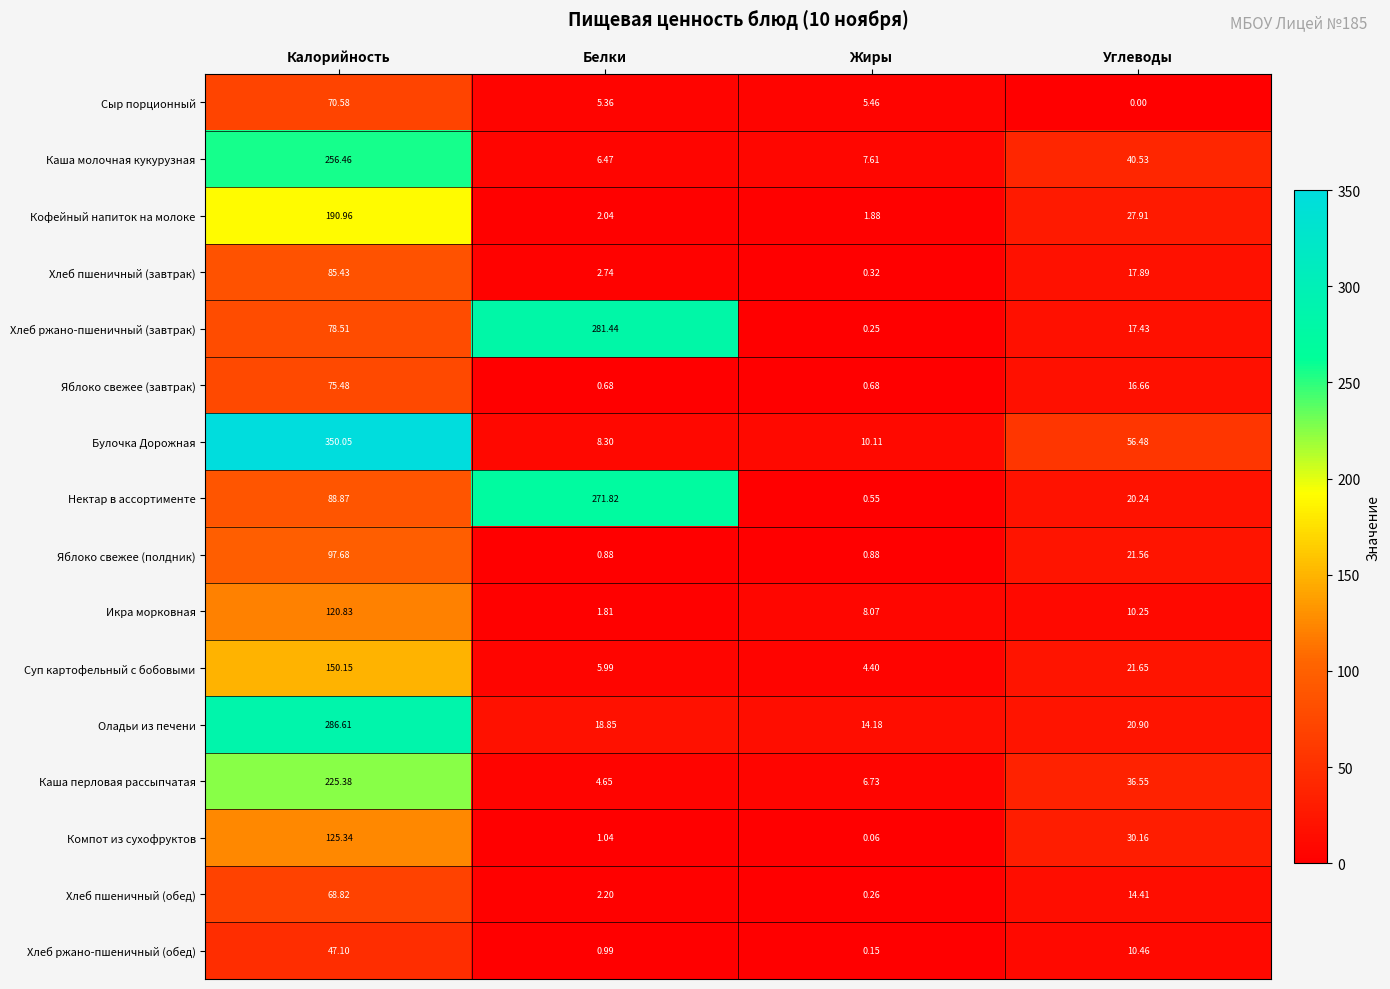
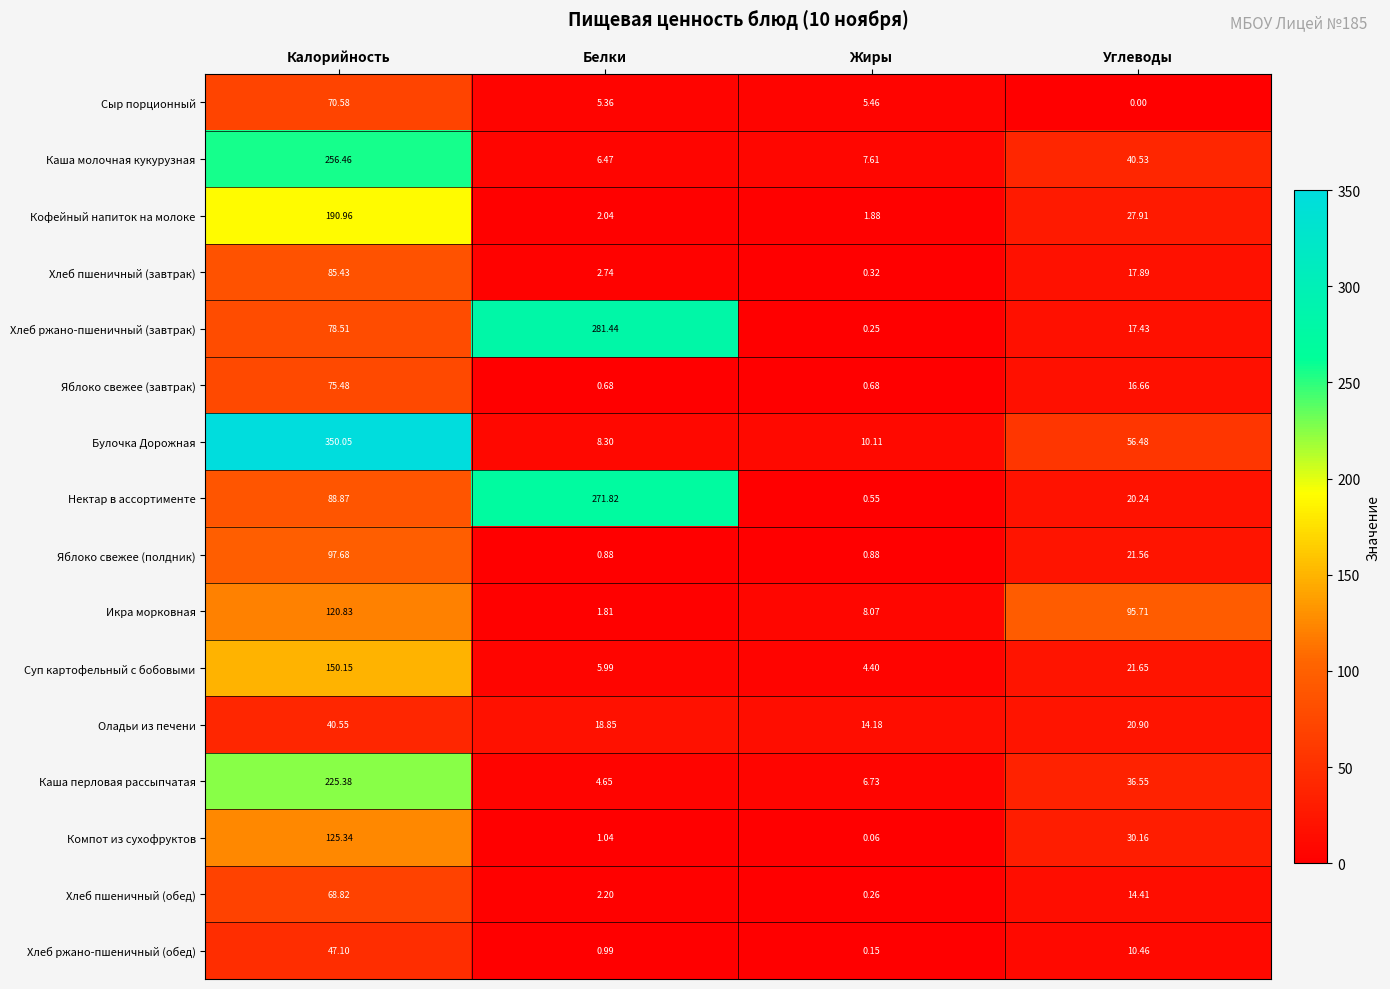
Икра морковная, Углеводы: 10.25 -> 95.71
Оладьи из печени, Калорийность: 286.61 -> 40.55
